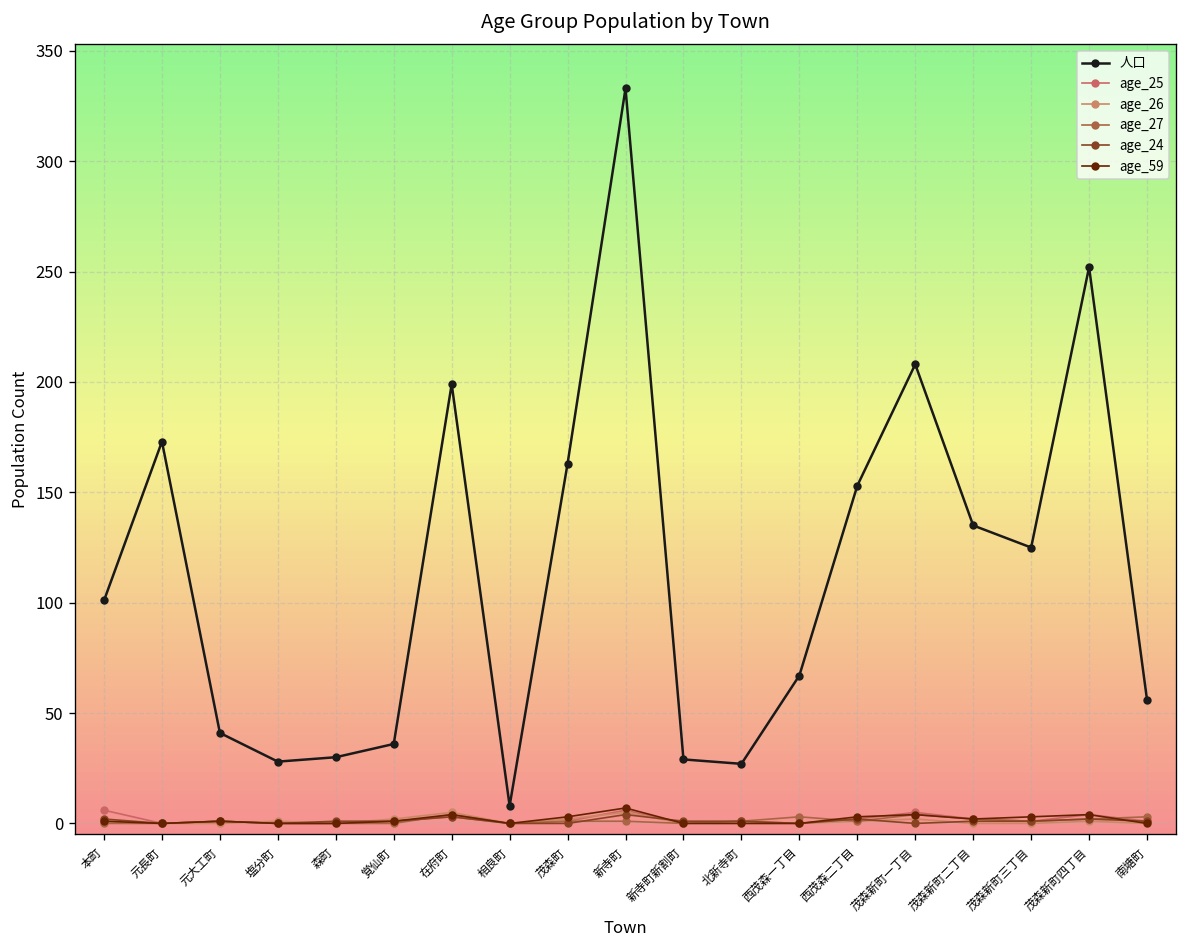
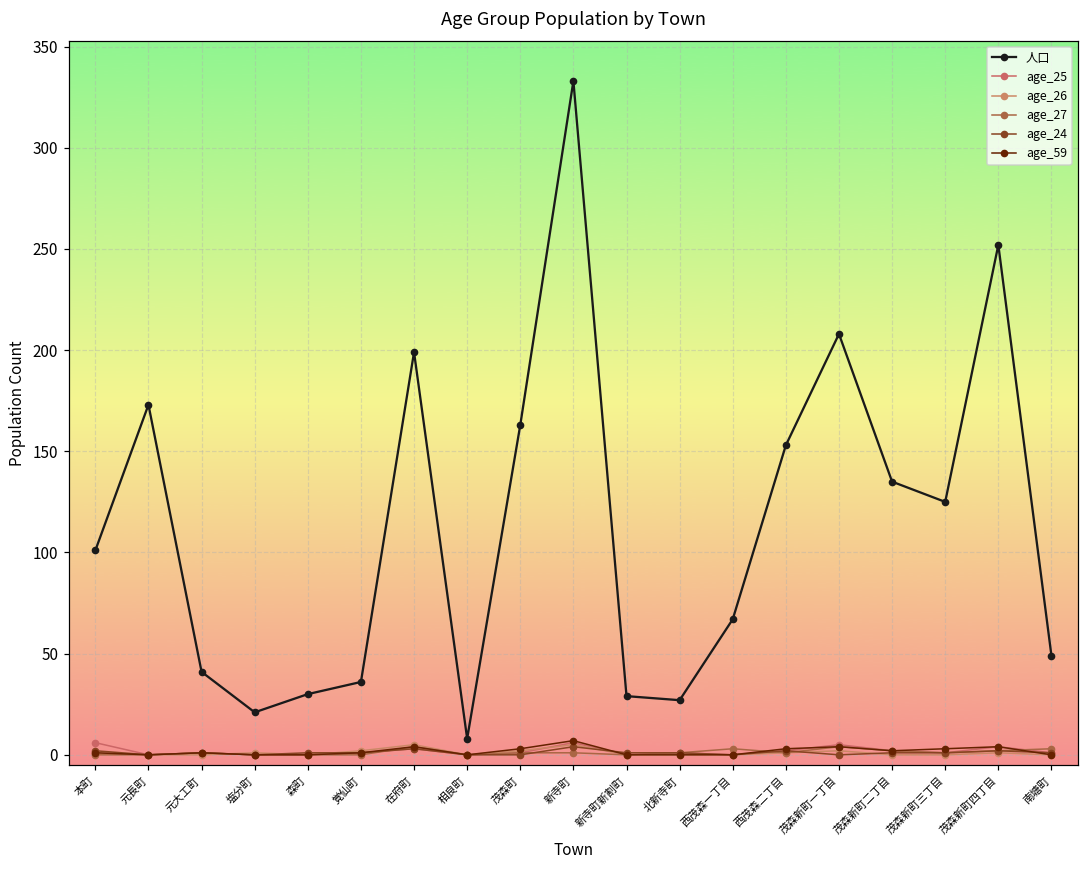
人口, 塩分町: 28 -> 21
人口, 南塘町: 56 -> 49
